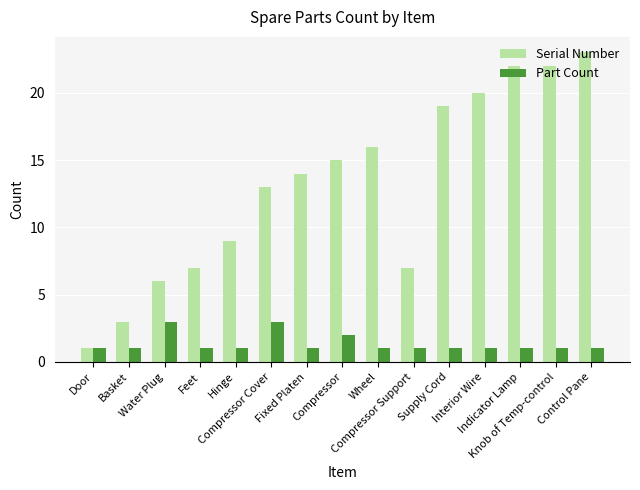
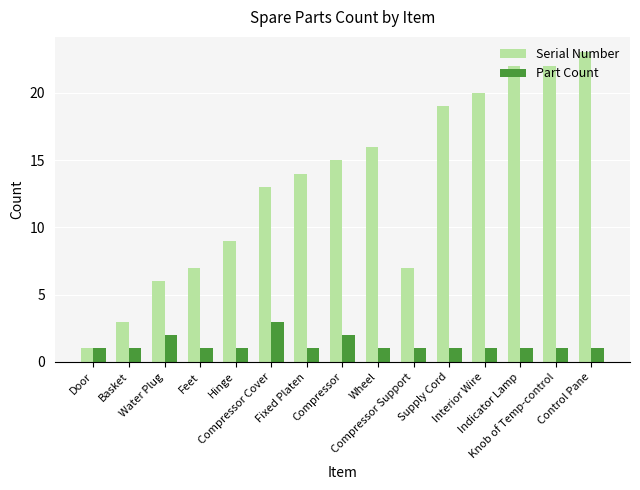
Part Count, Water Plug: 3 -> 2
